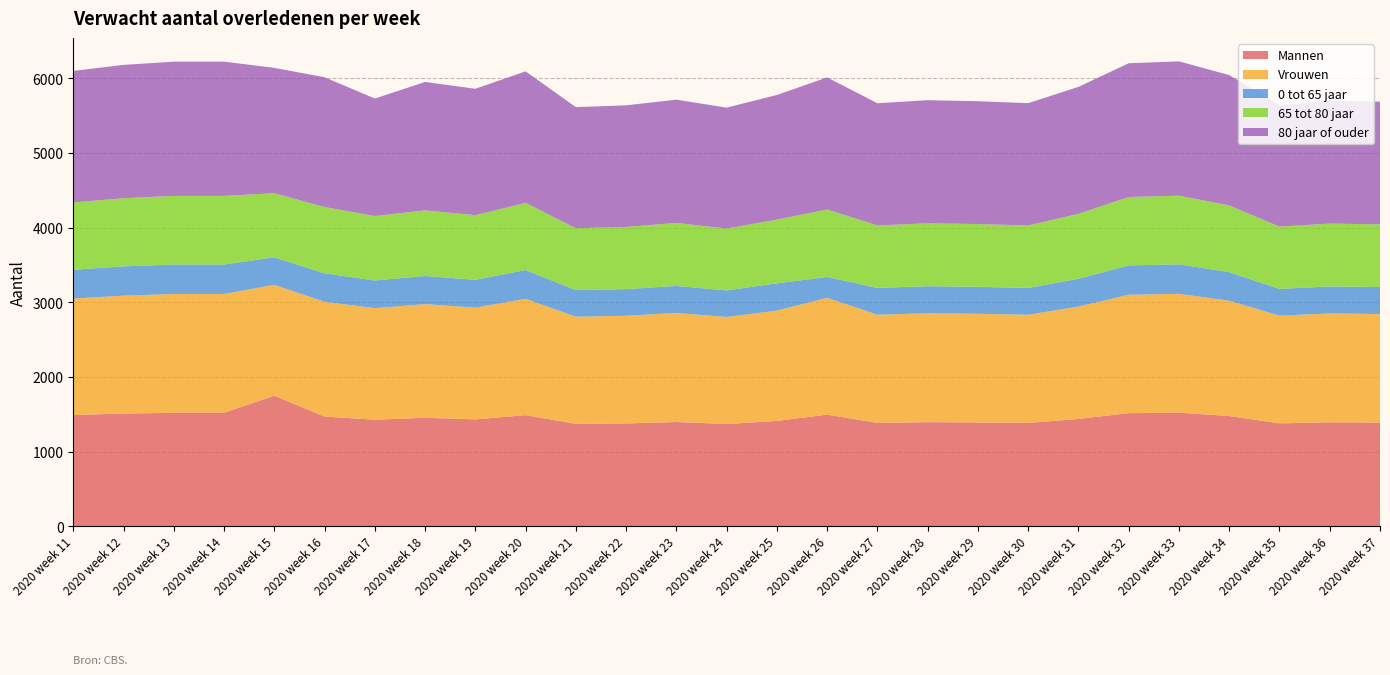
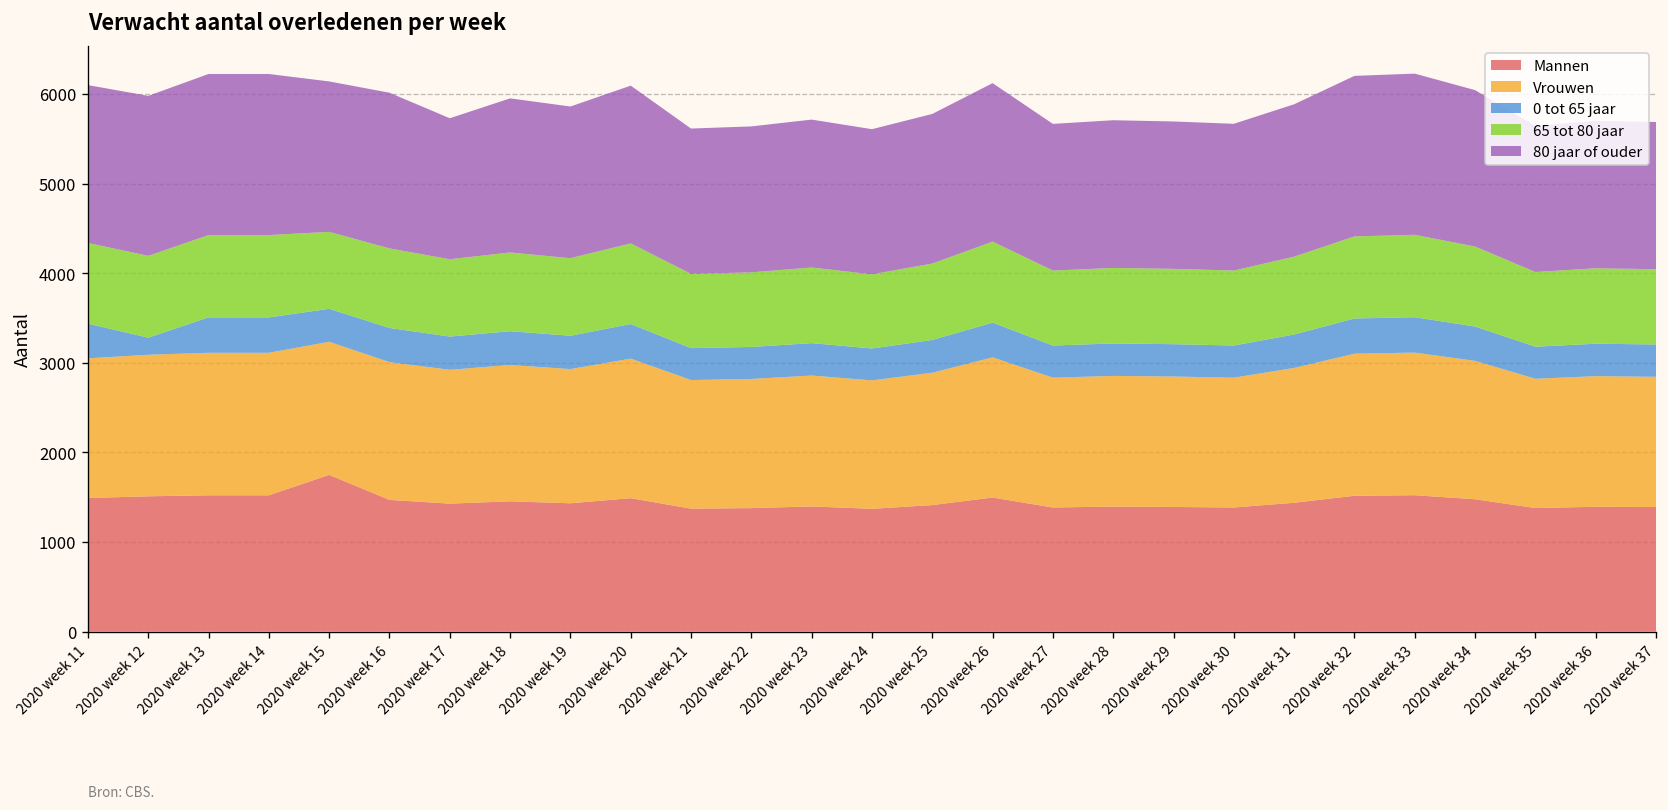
0 tot 65 jaar, 2020 week 12: 400 -> 200
0 tot 65 jaar, 2020 week 26: 300 -> 400
